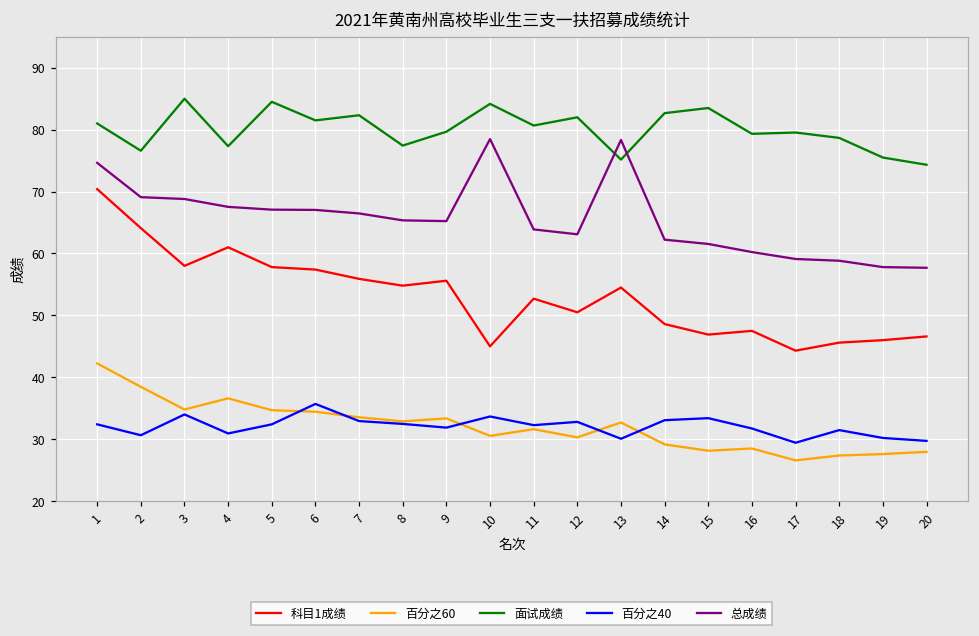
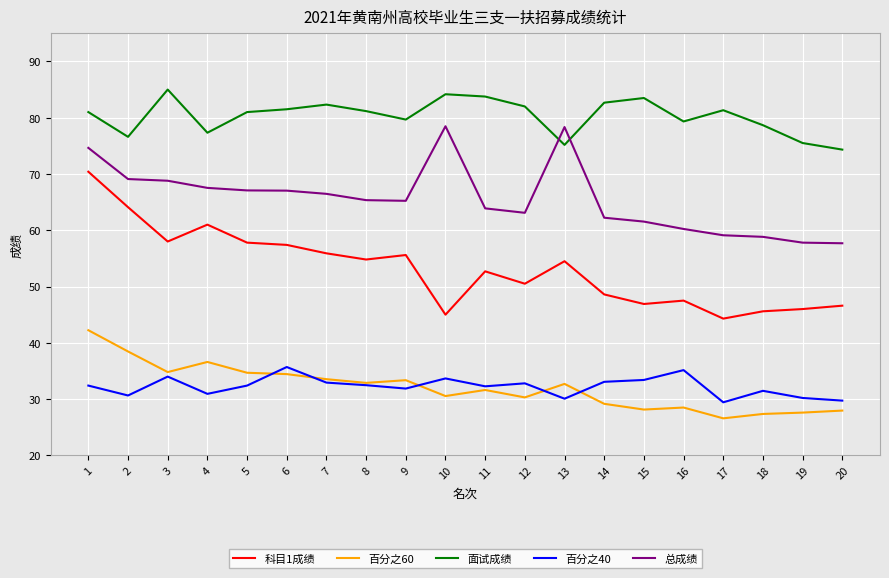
面试成绩, 5: 85 -> 81
面试成绩, 8: 77 -> 81
面试成绩, 11: 81 -> 84
百分之40, 16: 32 -> 35
面试成绩, 17: 80 -> 81
